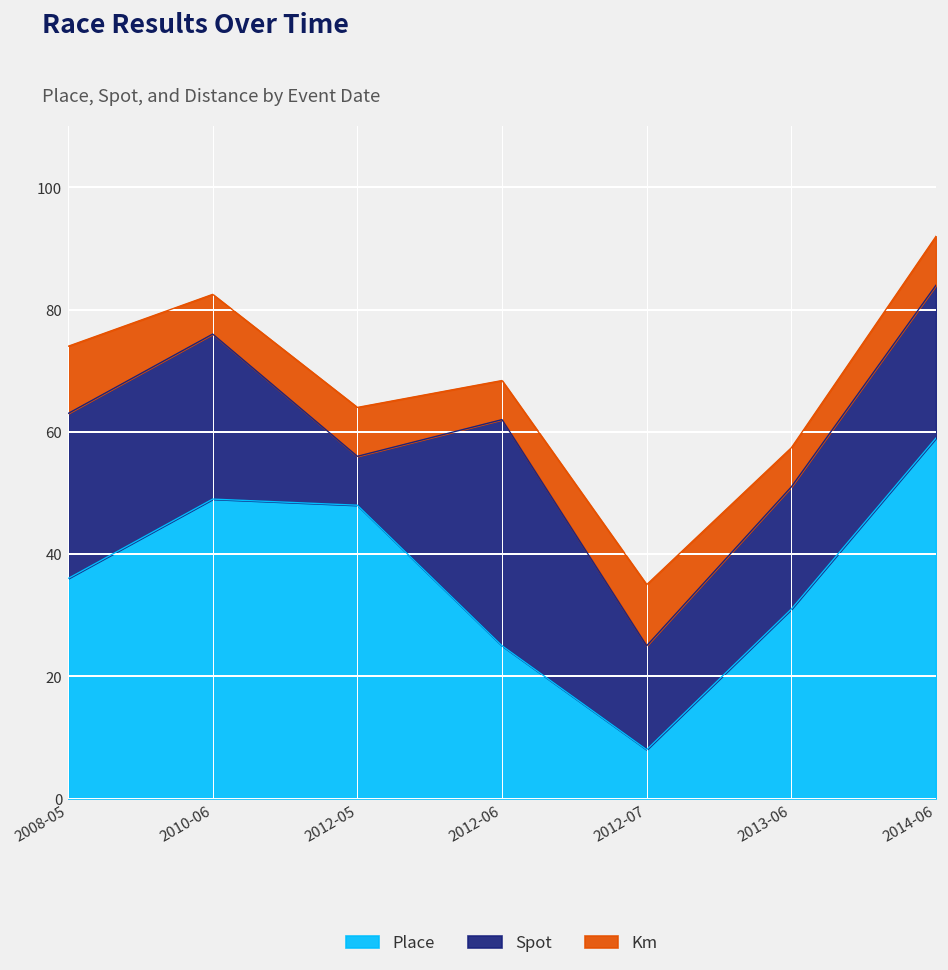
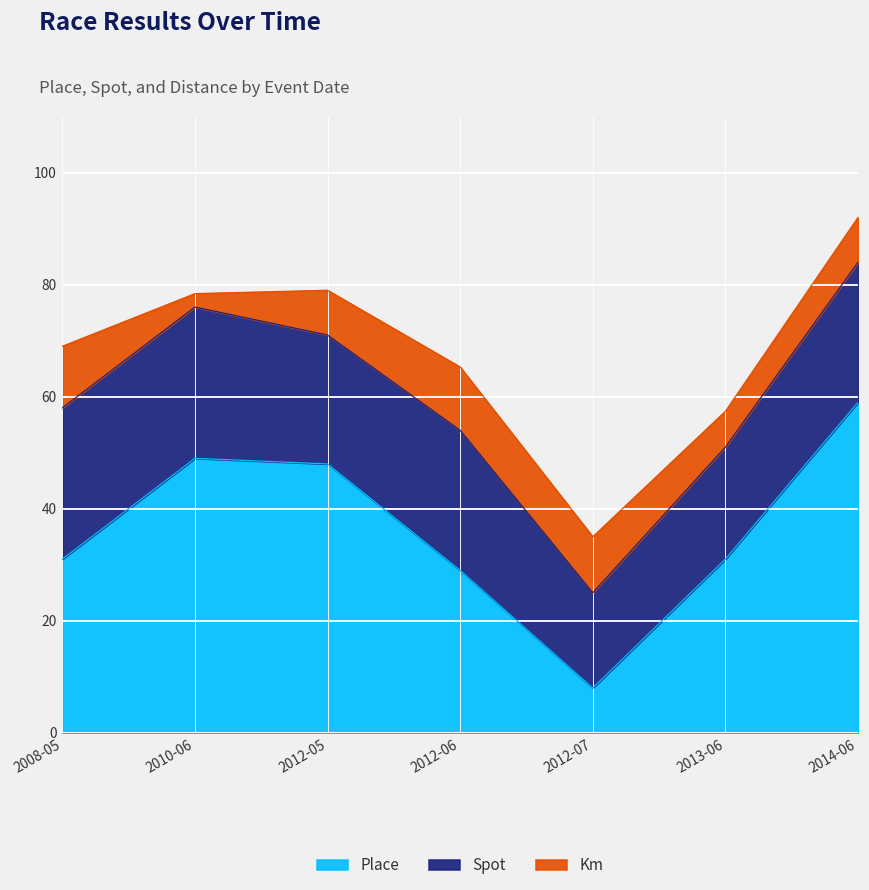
Place, 2008-05: 36 -> 31
Km, 2010-06: 7 -> 2
Spot, 2012-05: 8 -> 23
Place, 2012-06: 25 -> 29
Spot, 2012-06: 37 -> 25
Km, 2012-06: 6 -> 11
